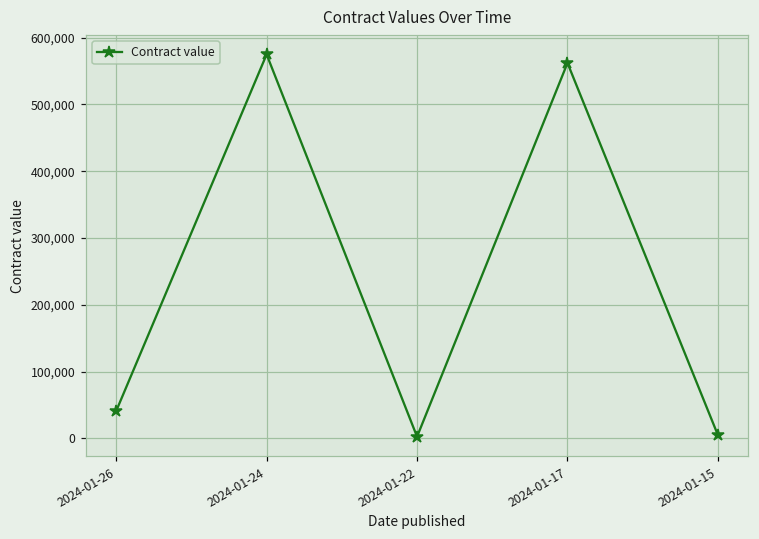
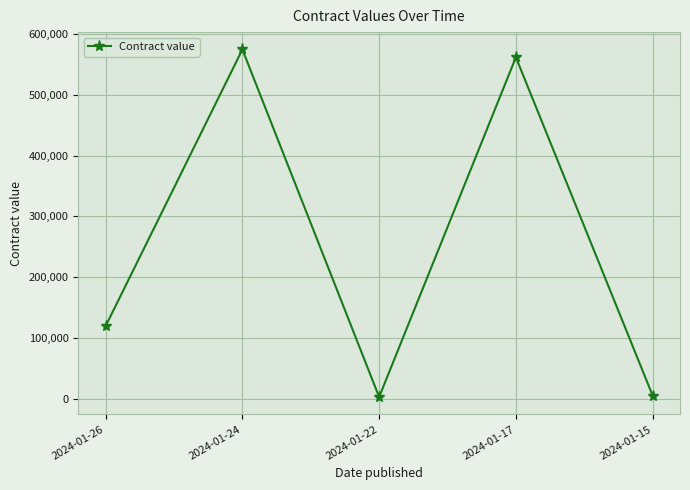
2024-01-26: 40,000 -> 120,000
